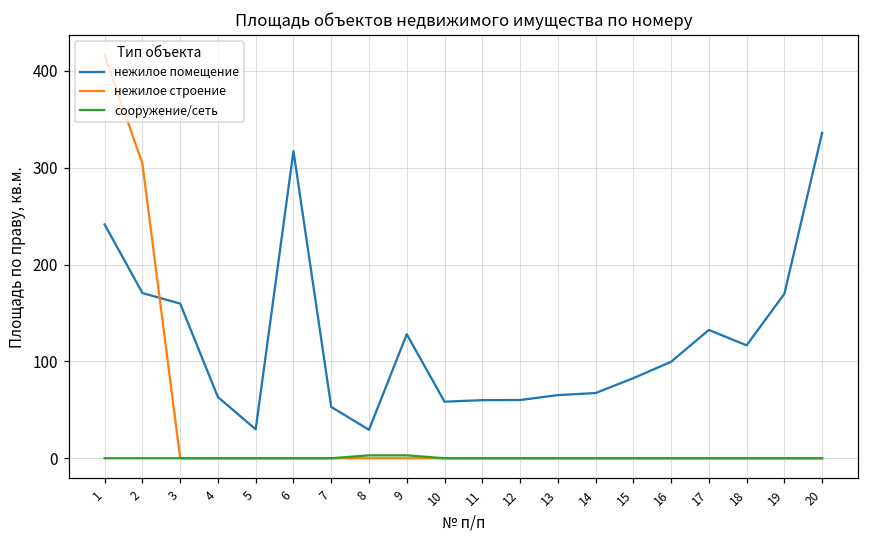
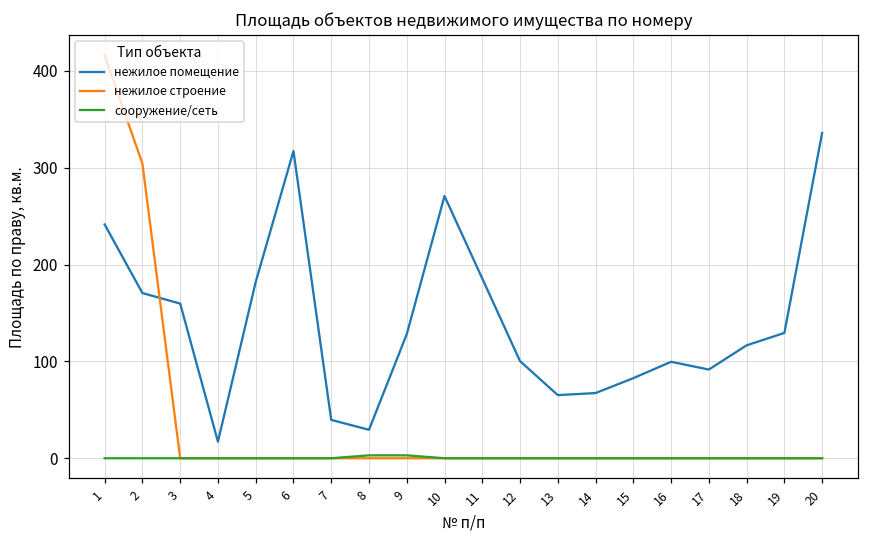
нежилое помещение, 4: 60 -> 20
нежилое помещение, 5: 30 -> 180
нежилое помещение, 7: 50 -> 40
нежилое помещение, 10: 60 -> 270
нежилое помещение, 11: 60 -> 190
нежилое помещение, 12: 60 -> 100
нежилое помещение, 17: 130 -> 90
нежилое помещение, 19: 170 -> 130
